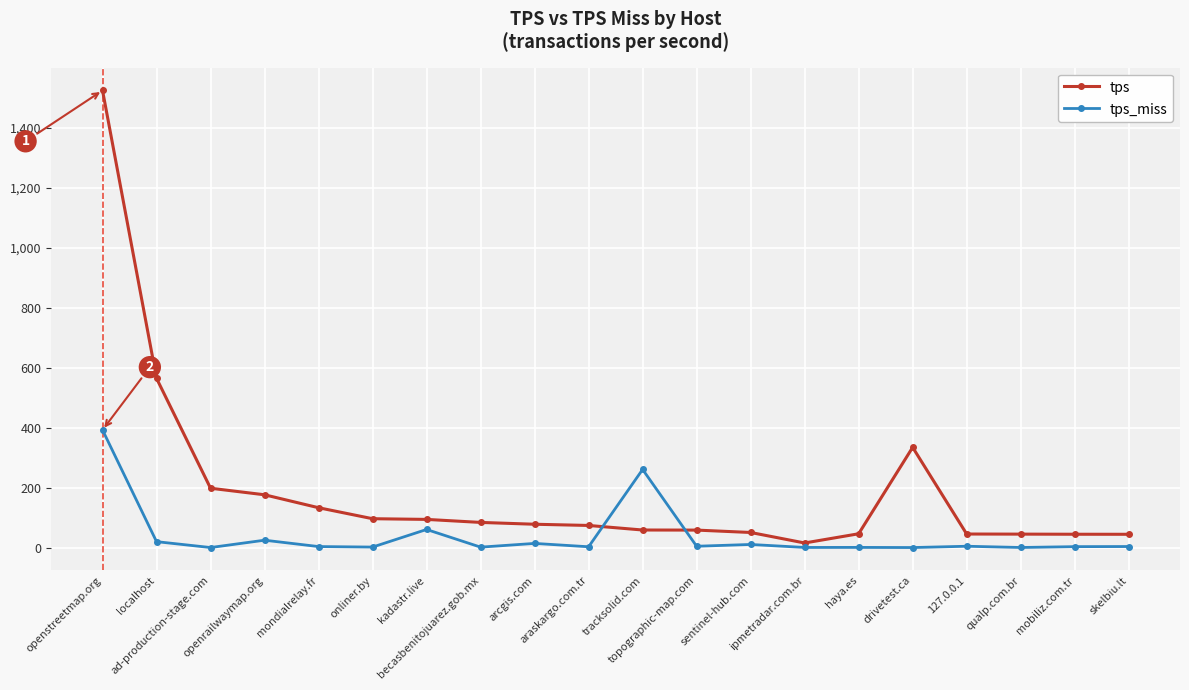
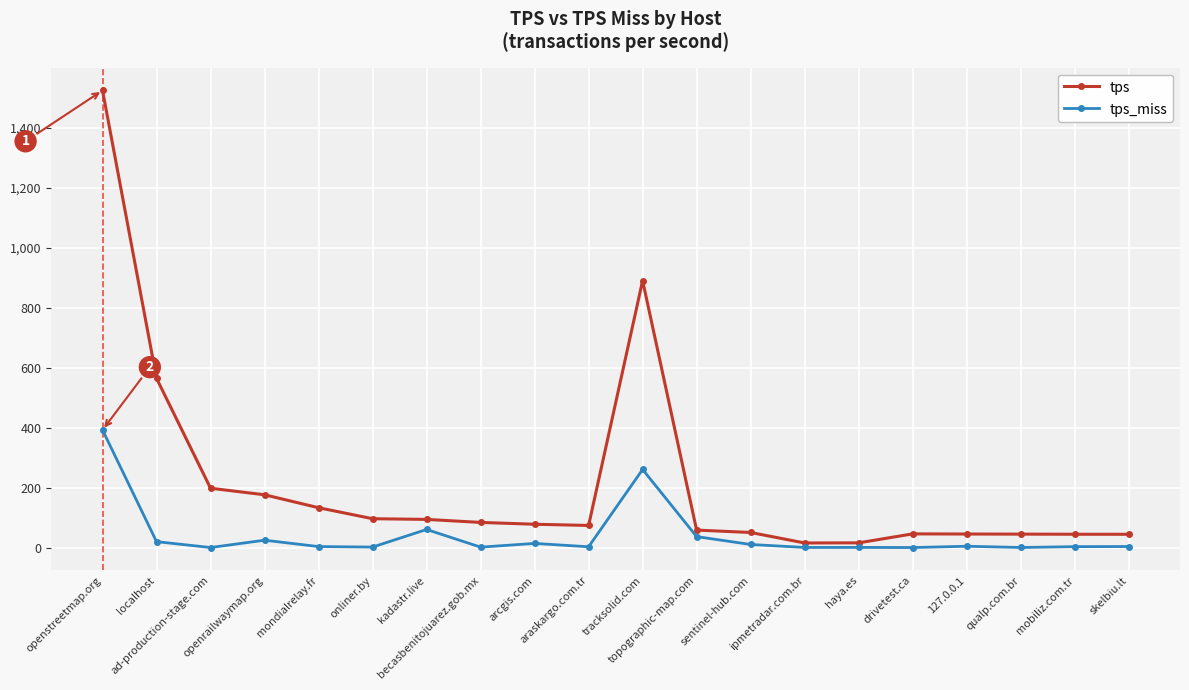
tps, tracksolid.com: 60 -> 890
tps_miss, topographic-map.com: 0 -> 40
tps, haya.es: 50 -> 20
tps, drivetest.ca: 330 -> 50
